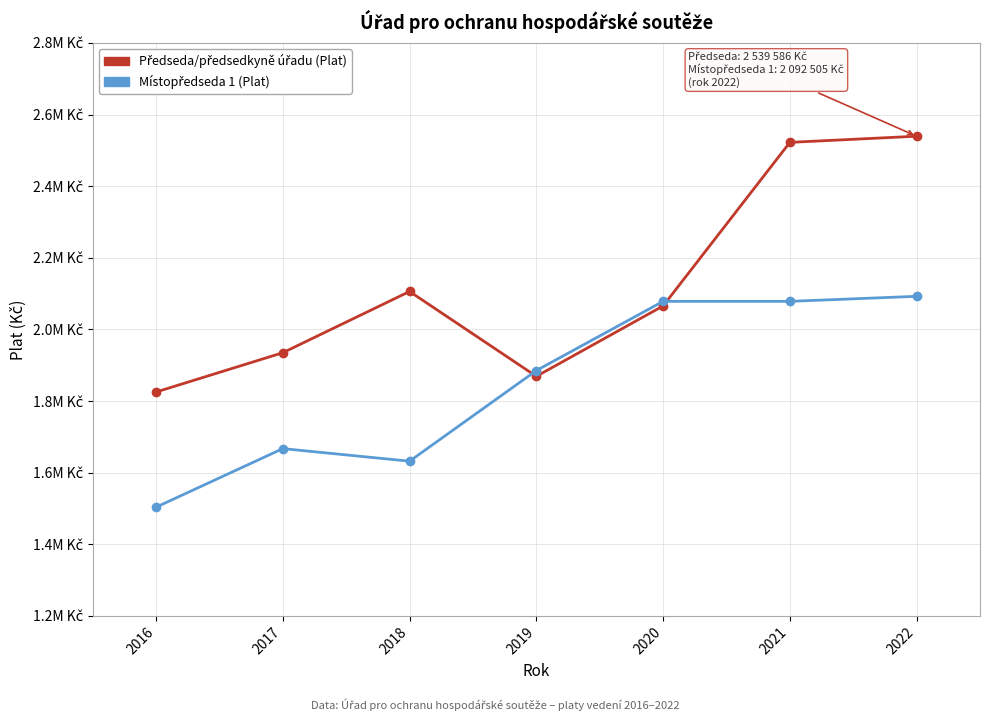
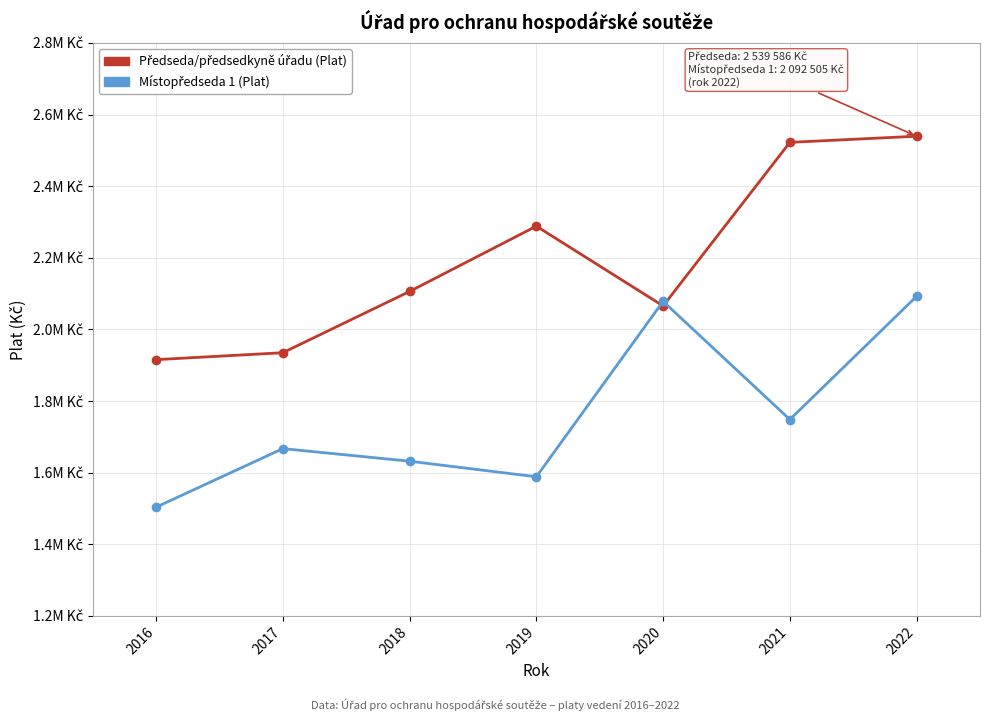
Předseda/předsedkyně úřadu (Plat), 2016: 1.83M Kč -> 1.92M Kč
Předseda/předsedkyně úřadu (Plat), 2019: 1.87M Kč -> 2.29M Kč
Místopředseda 1 (Plat), 2019: 1.89M Kč -> 1.59M Kč
Místopředseda 1 (Plat), 2021: 2.08M Kč -> 1.75M Kč
